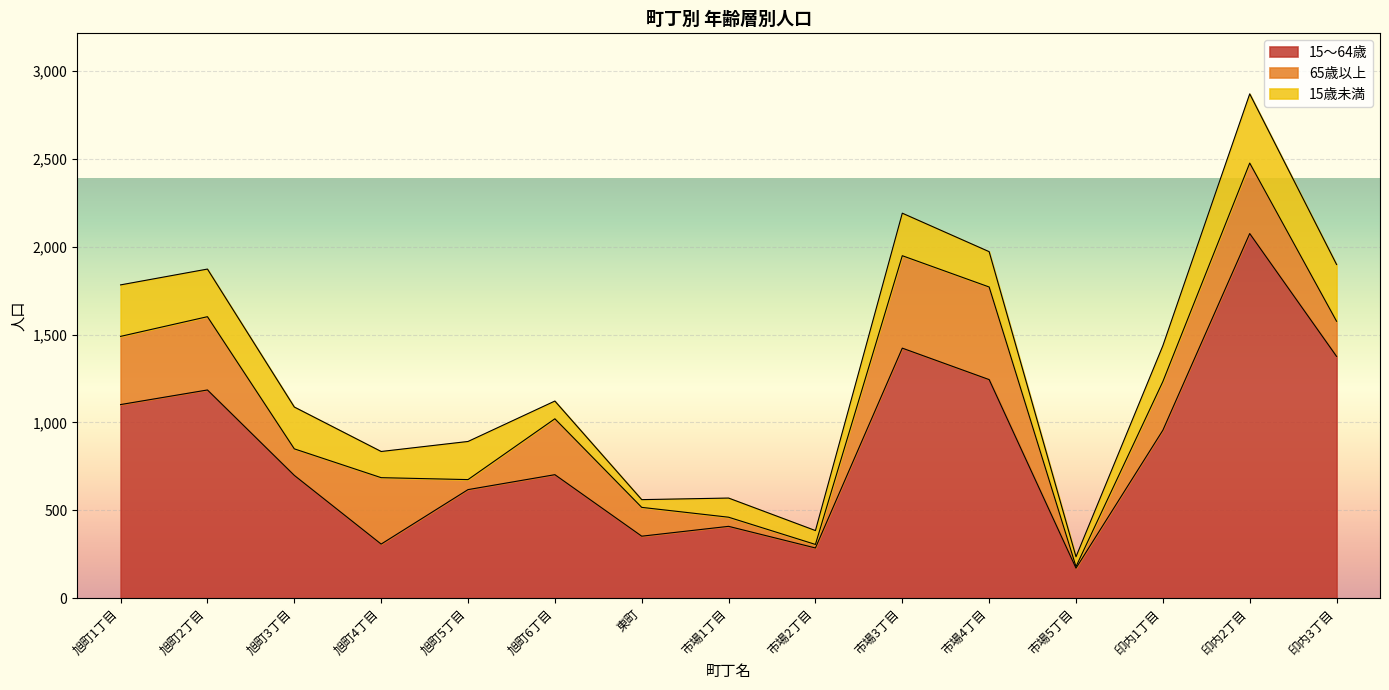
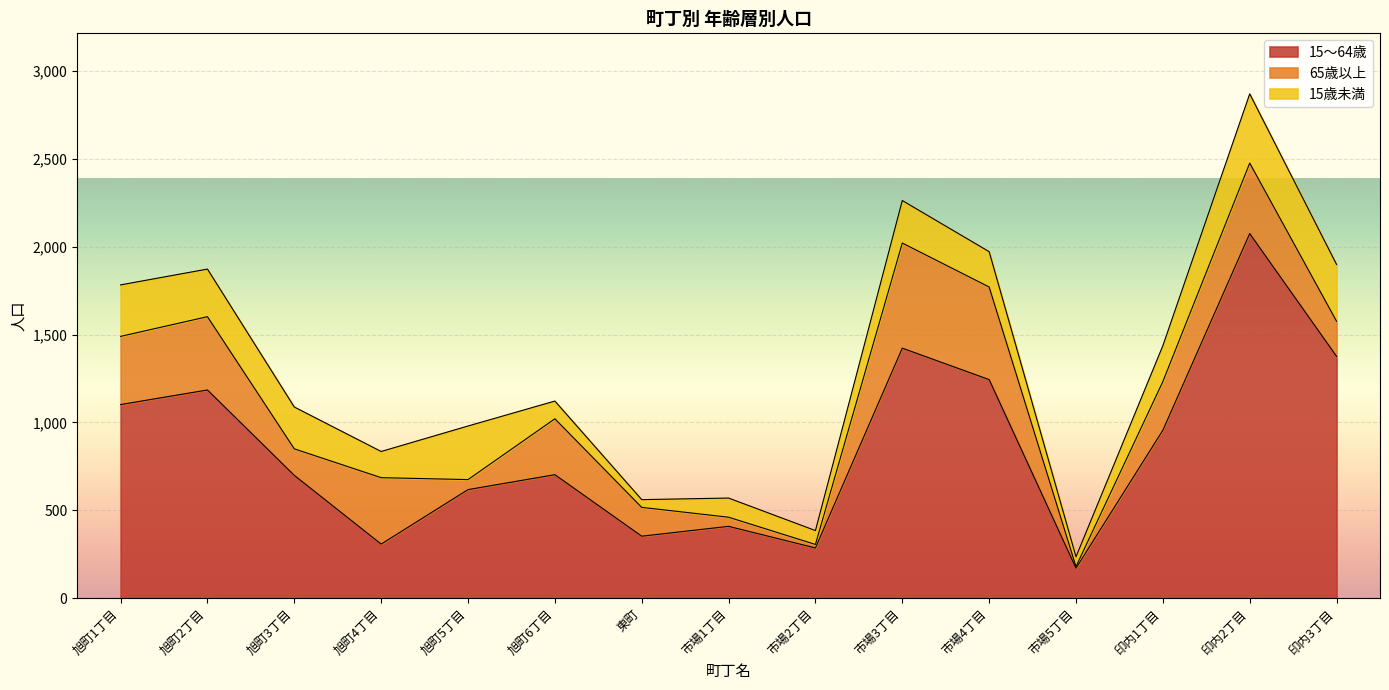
15歳未満, 旭町5丁目: 220 -> 310
65歳以上, 市場3丁目: 530 -> 600
